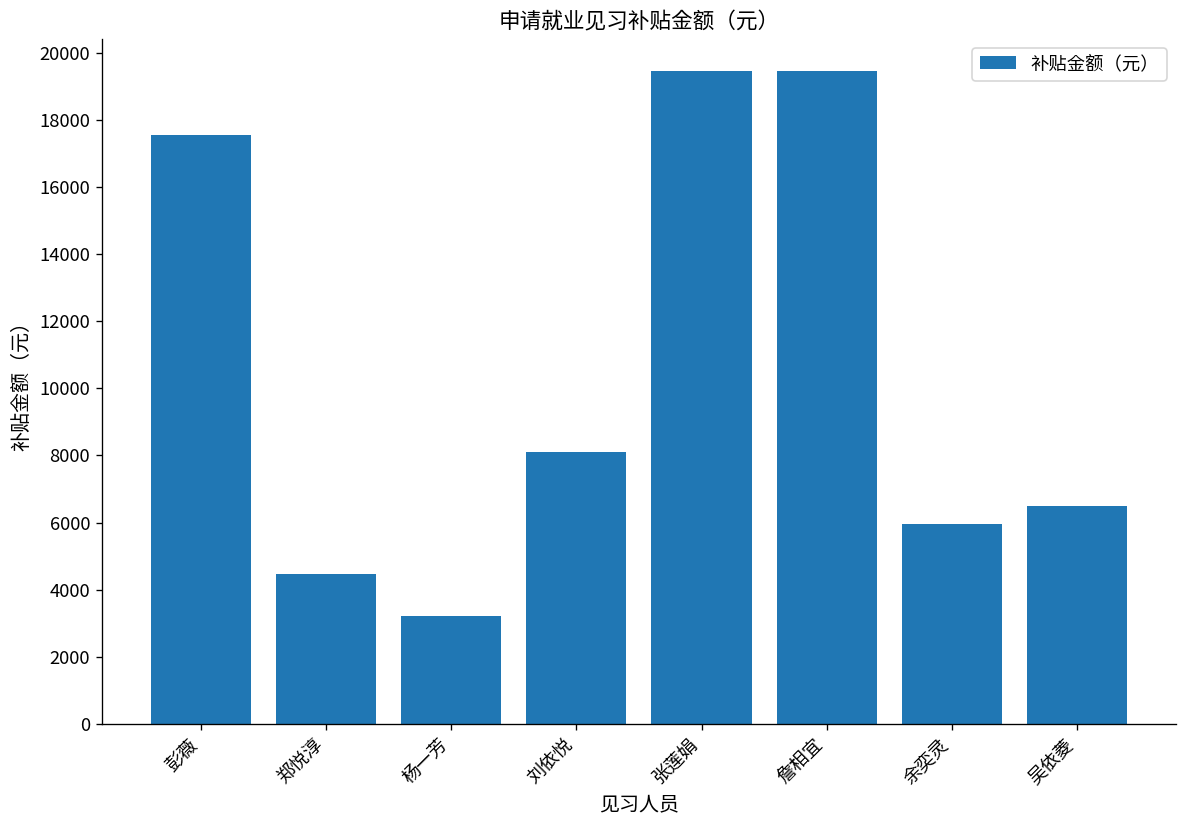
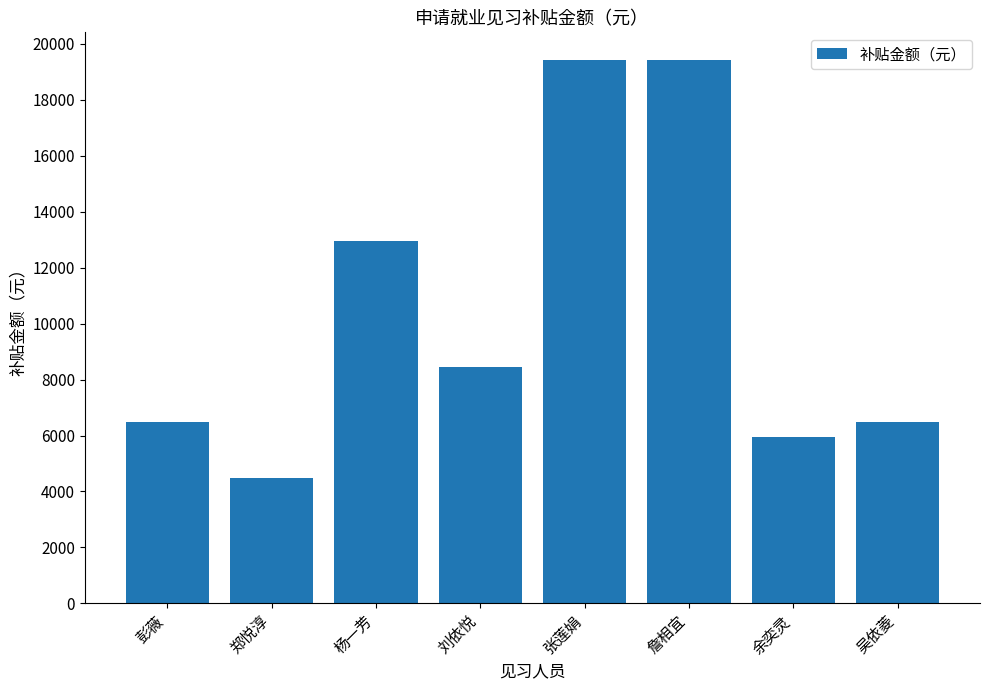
彭薇: 17500 -> 6500
杨一芳: 3200 -> 13000
刘依悦: 8100 -> 8400
